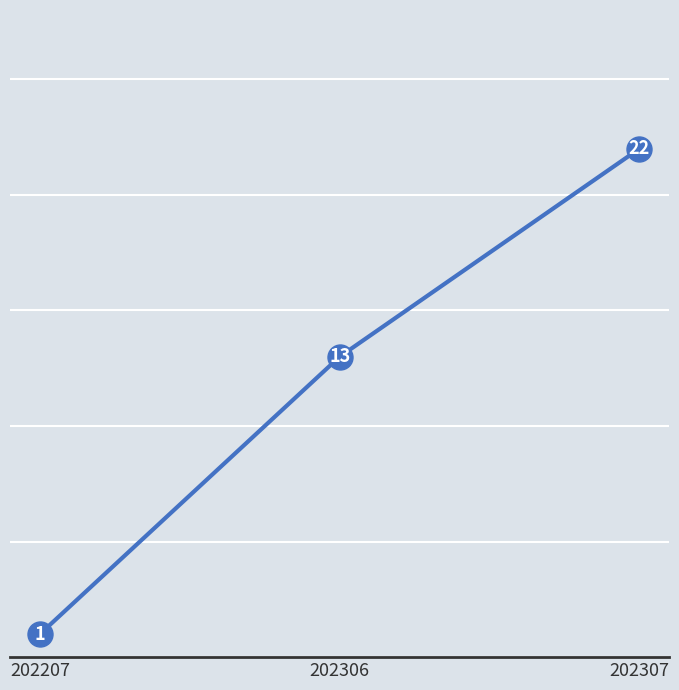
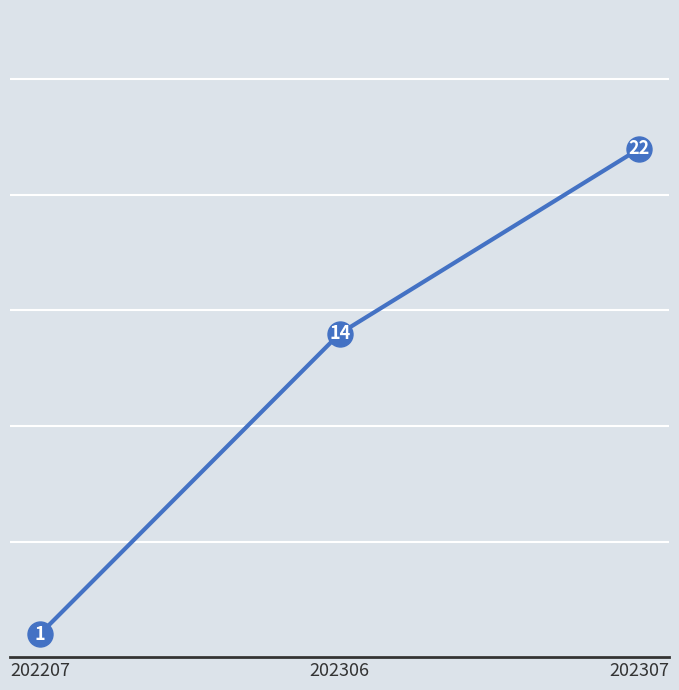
202306: 13 -> 14
